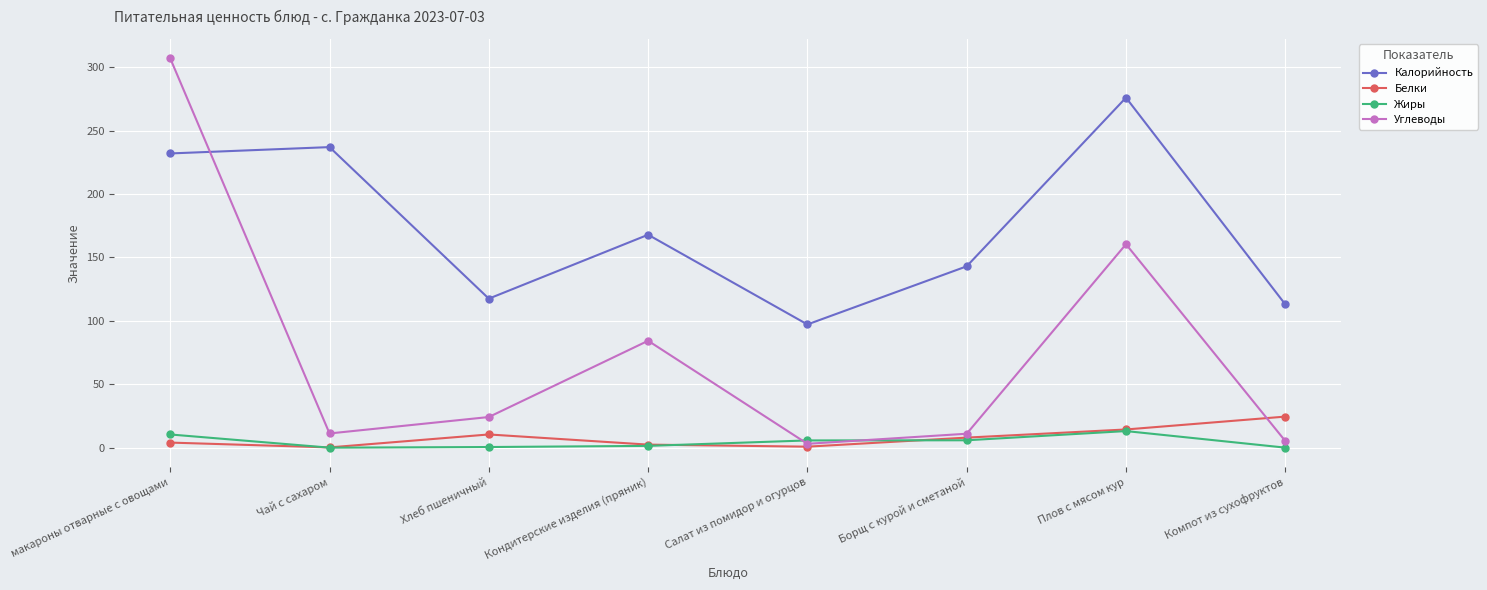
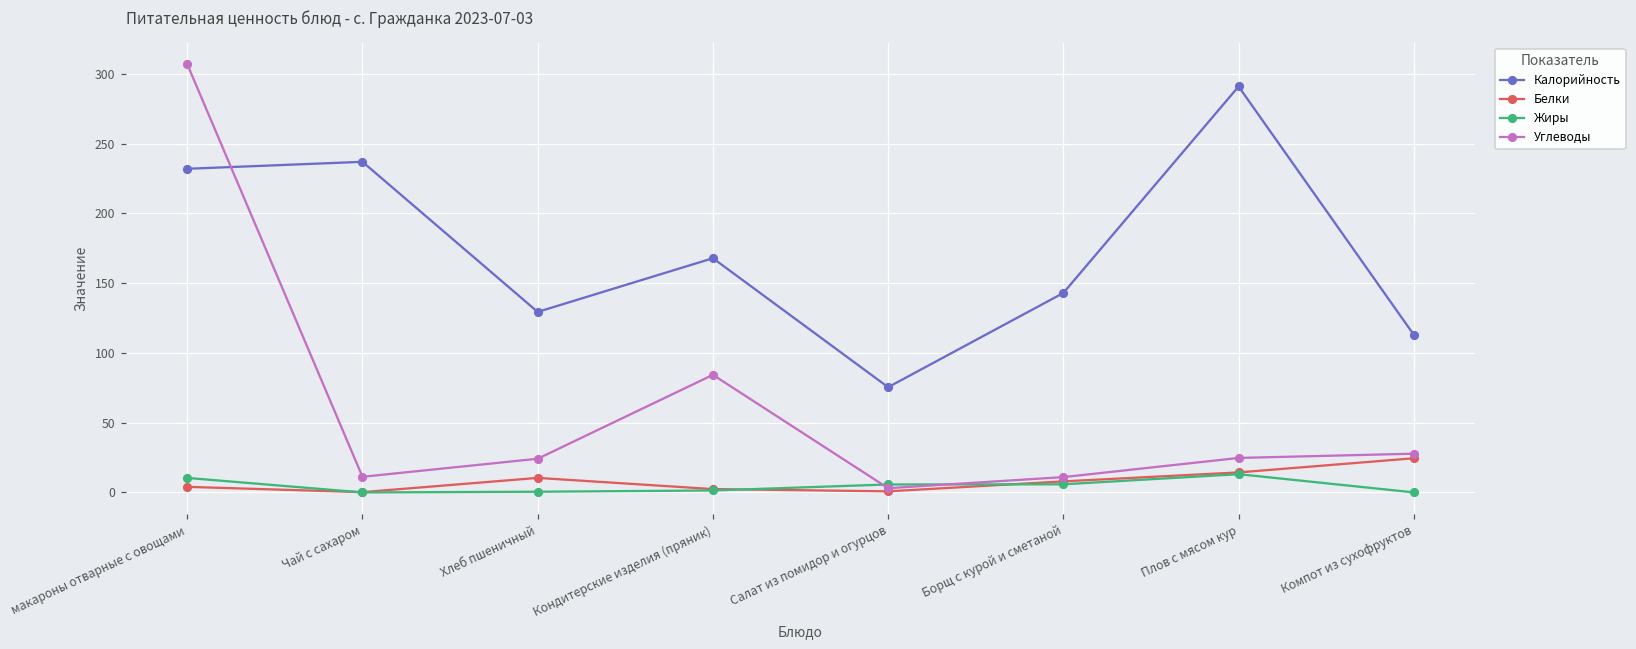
Калорийность, Хлеб пшеничный: 118 -> 129
Калорийность, Салат из помидор и огурцов: 97 -> 75
Калорийность, Плов с мясом кур: 276 -> 291
Углеводы, Плов с мясом кур: 160 -> 25
Углеводы, Компот из сухофруктов: 5 -> 28
